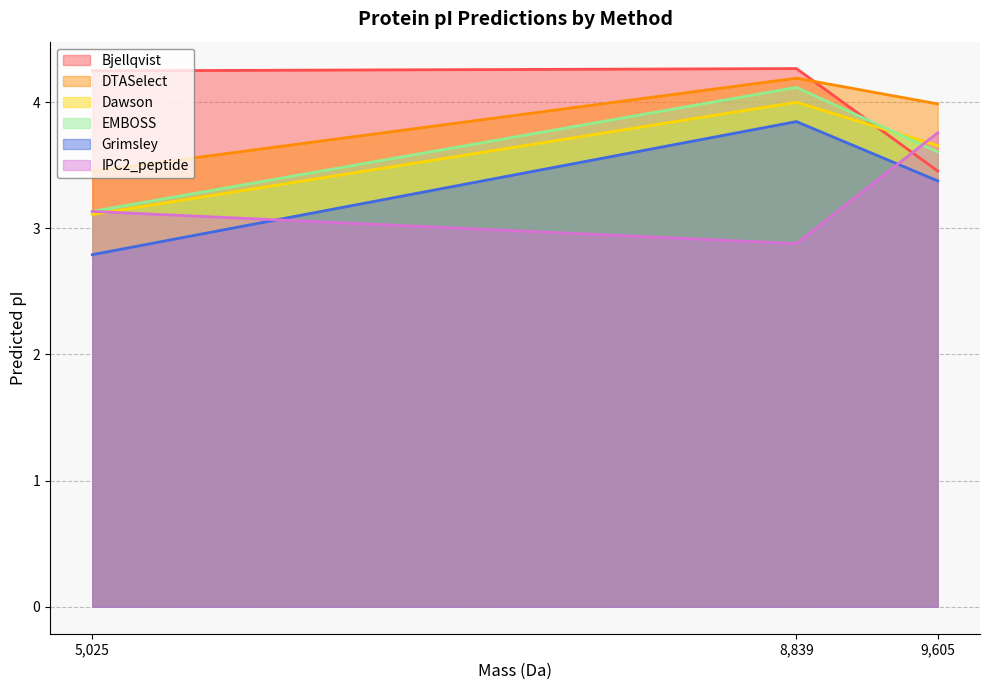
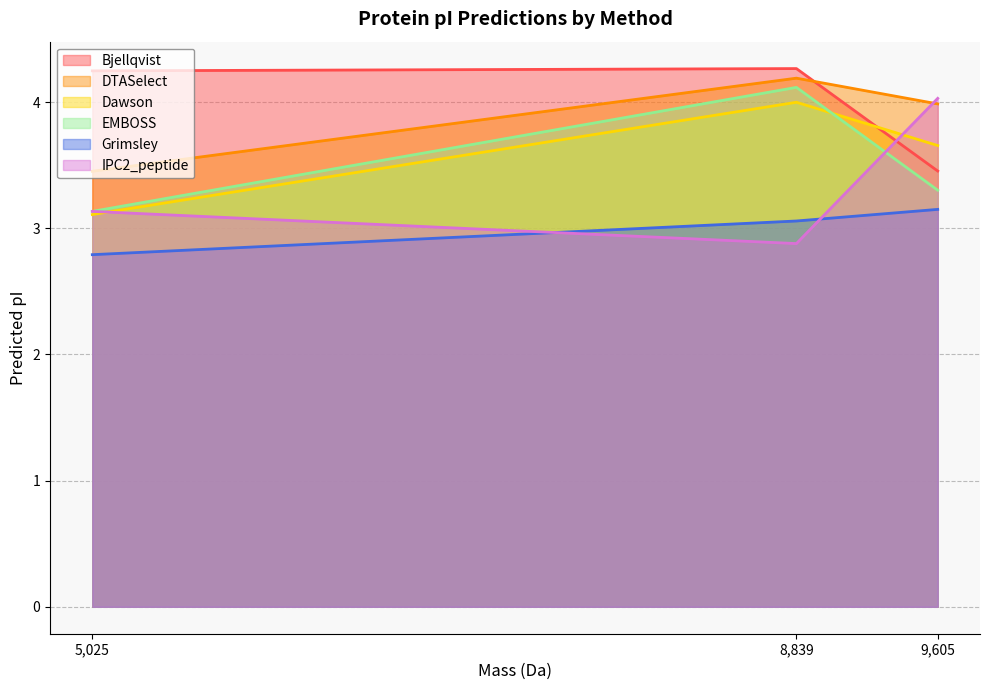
Grimsley, 8,839: 3.85 -> 3.06
EMBOSS, 9,605: 3.61 -> 3.30
Grimsley, 9,605: 3.38 -> 3.15
IPC2_peptide, 9,605: 3.76 -> 4.03
